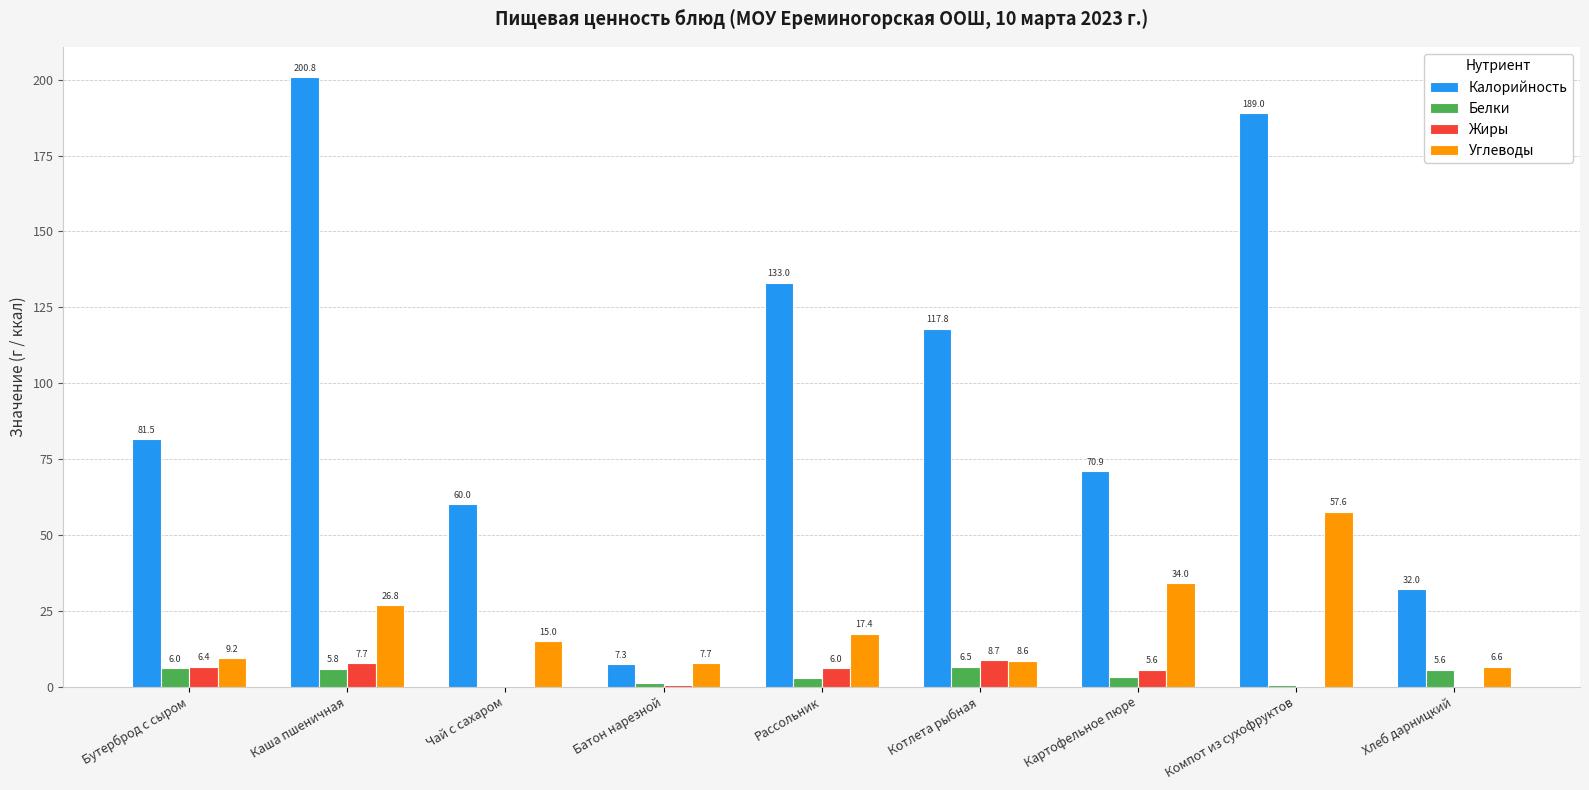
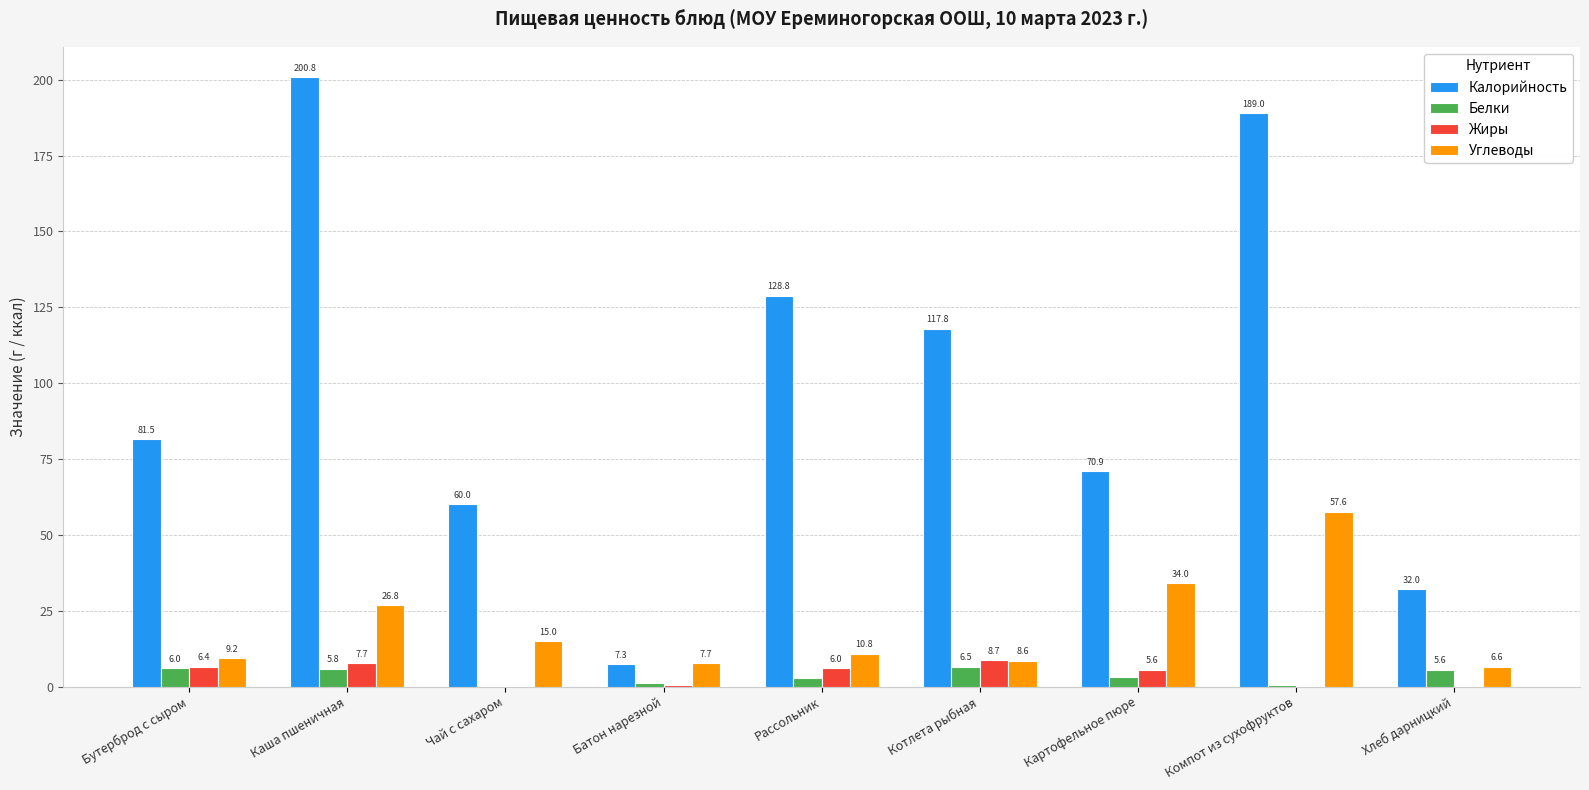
Калорийность, Рассольник: 133.0 -> 128.8
Углеводы, Рассольник: 17.4 -> 10.8
